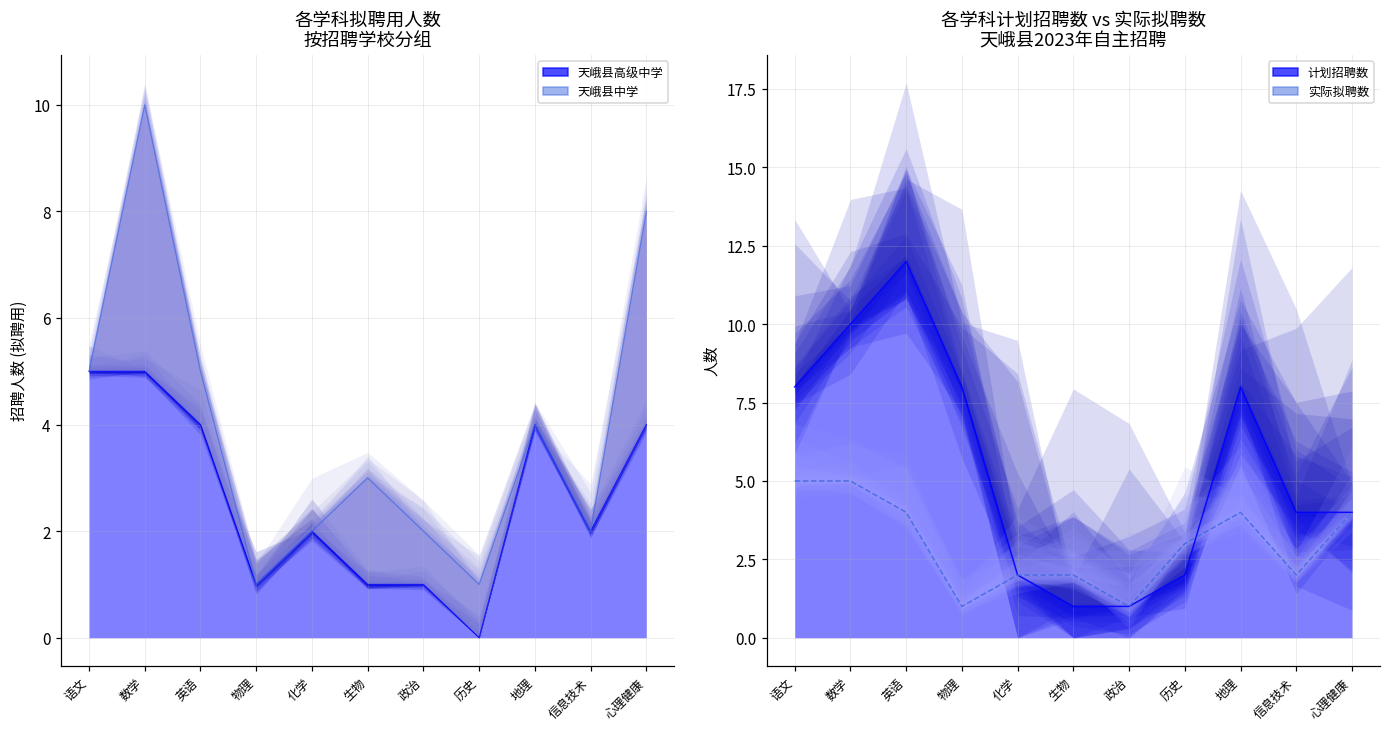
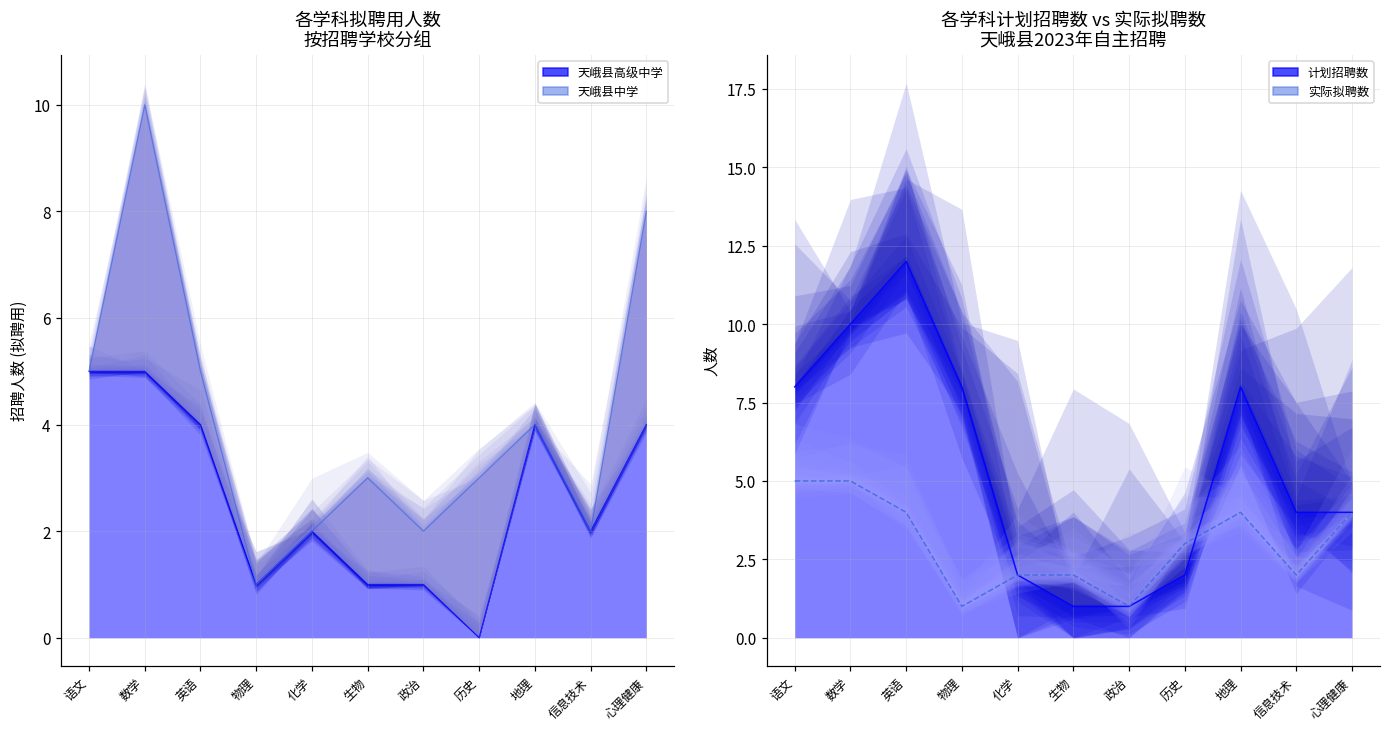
各学科拟聘用人数 按招聘学校分组, 天峨县中学, 历史: 1 -> 3
